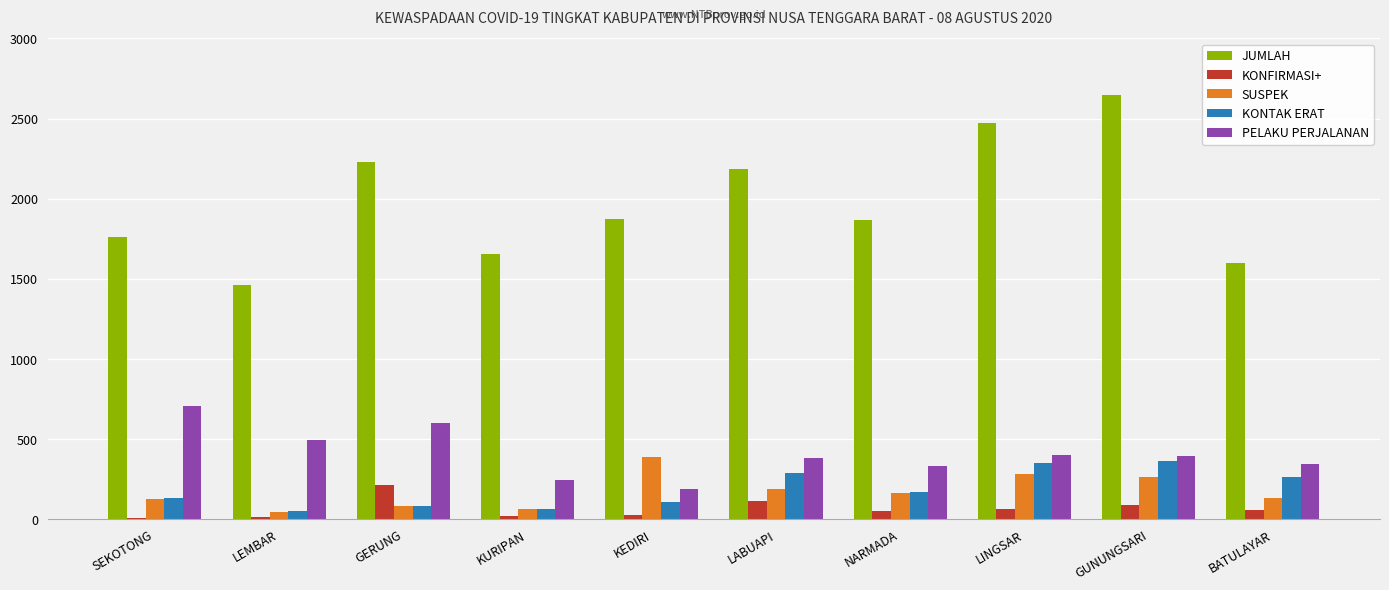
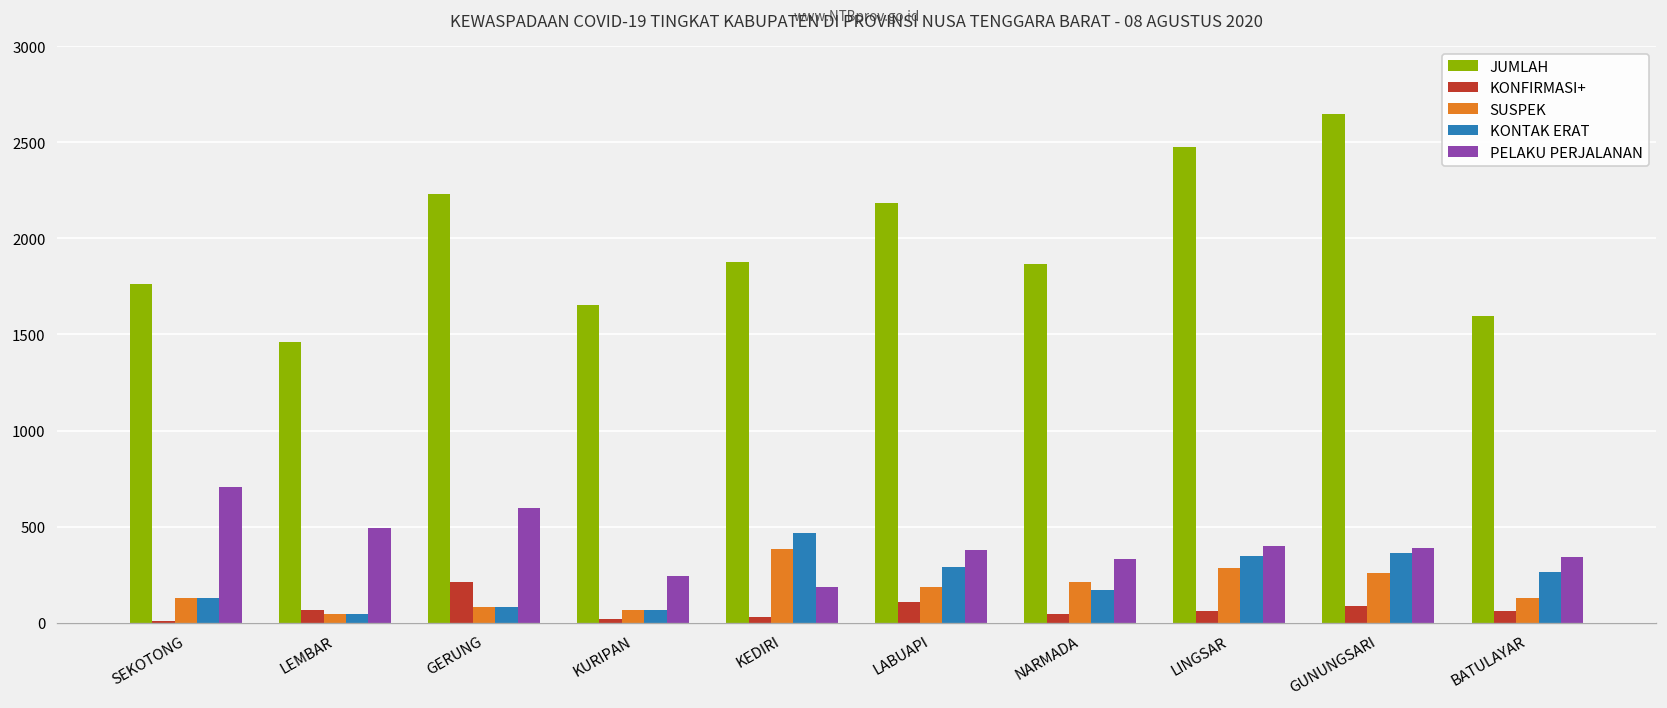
KONFIRMASI+, LEMBAR: 10 -> 70
KONTAK ERAT, KEDIRI: 110 -> 470
SUSPEK, NARMADA: 160 -> 210
